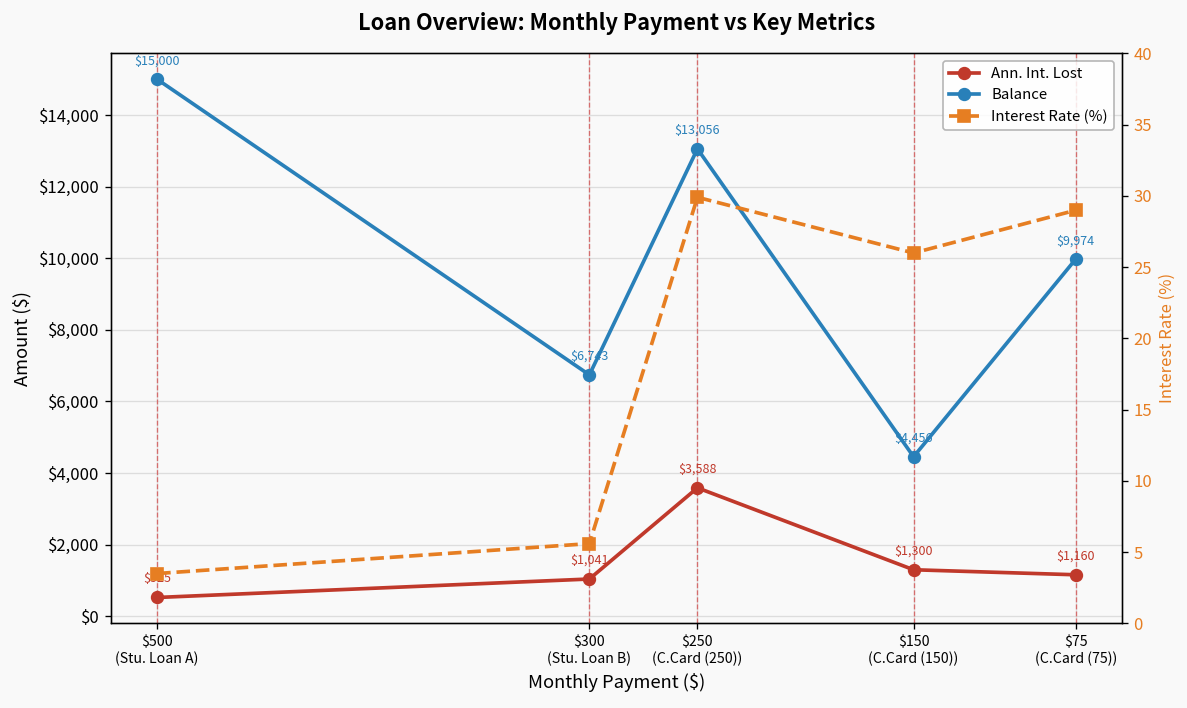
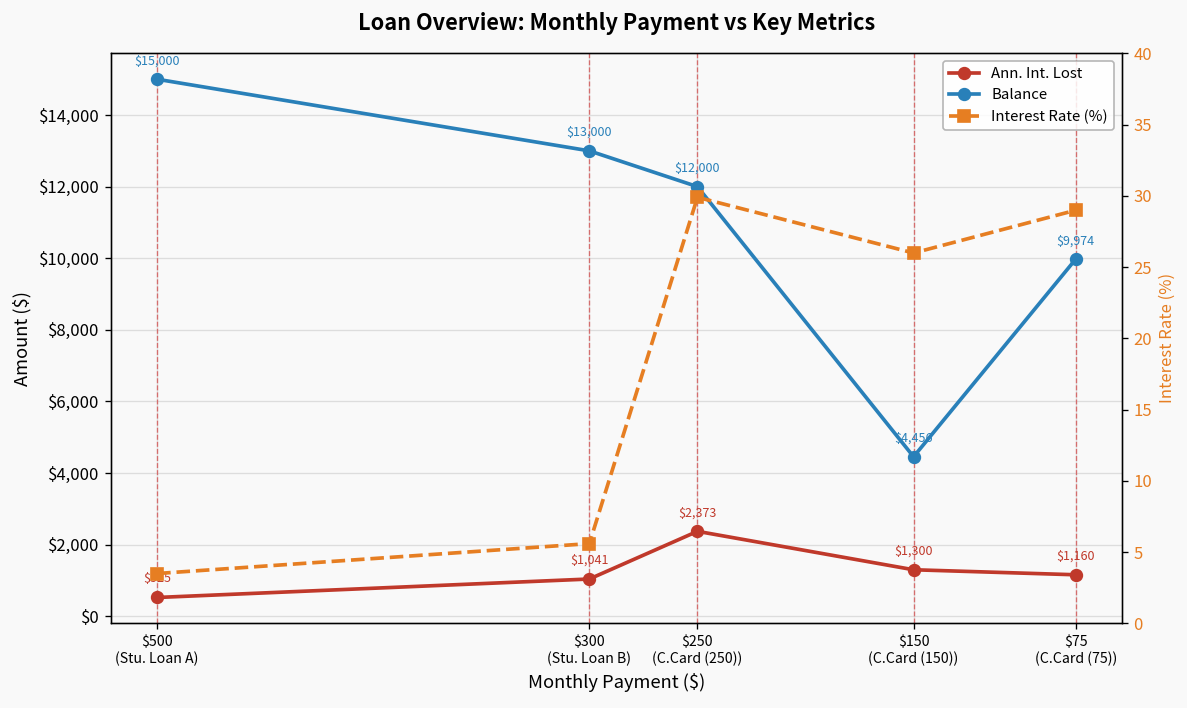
Balance, $300 (Stu. Loan B): $6,743 -> $13,000
Ann. Int. Lost, $250 (C.Card (250)): $3,588 -> $2,373
Balance, $250 (C.Card (250)): $13,056 -> $12,000
